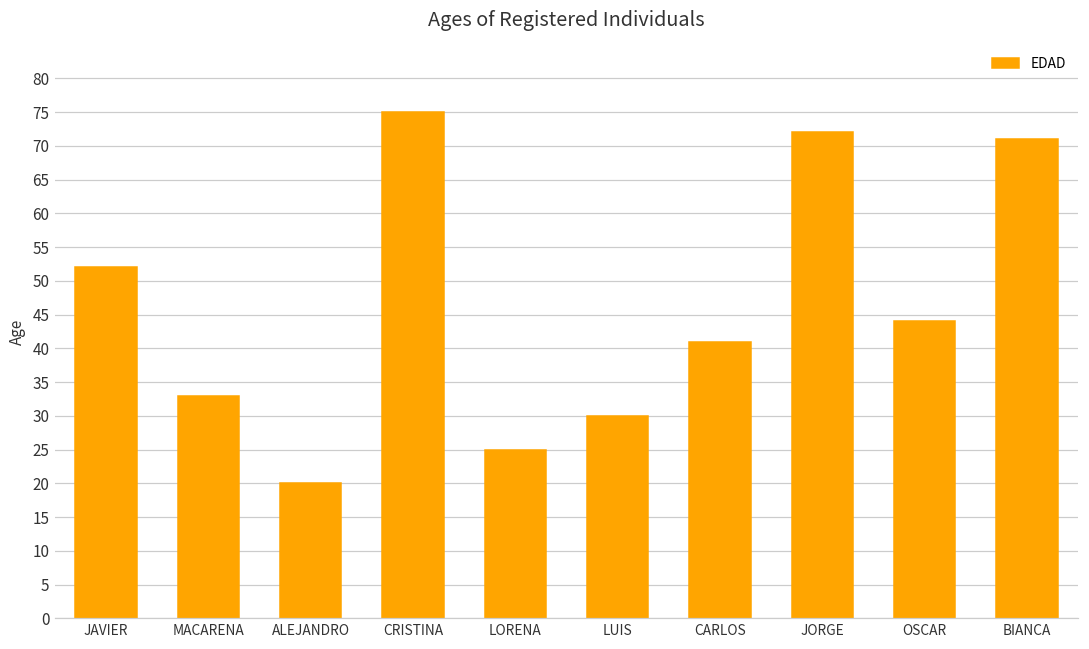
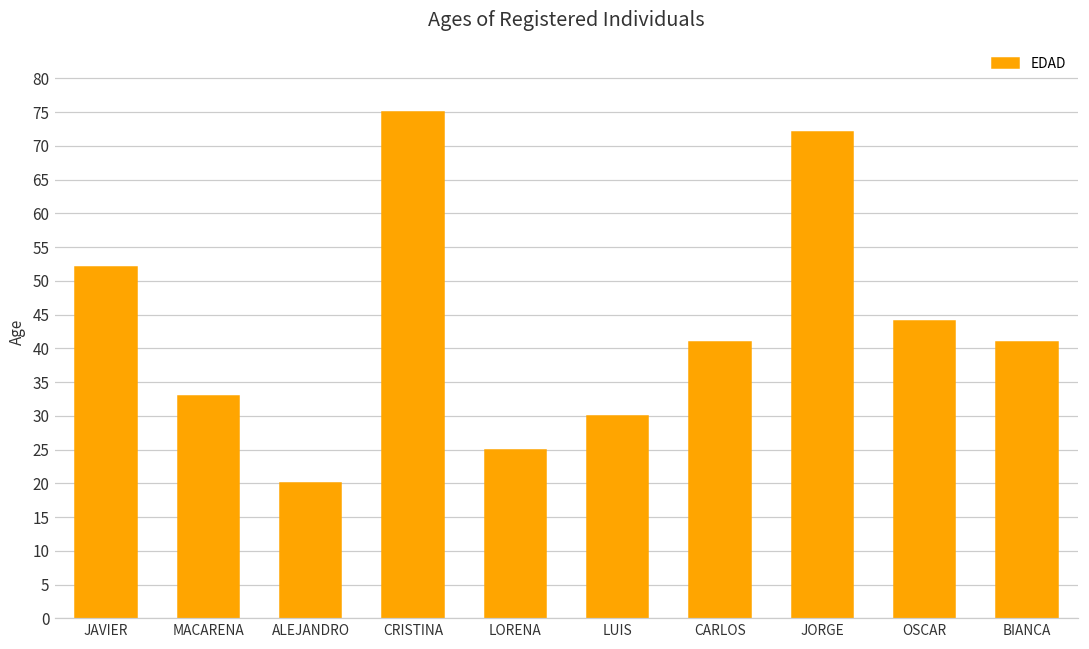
BIANCA: 71 -> 41
